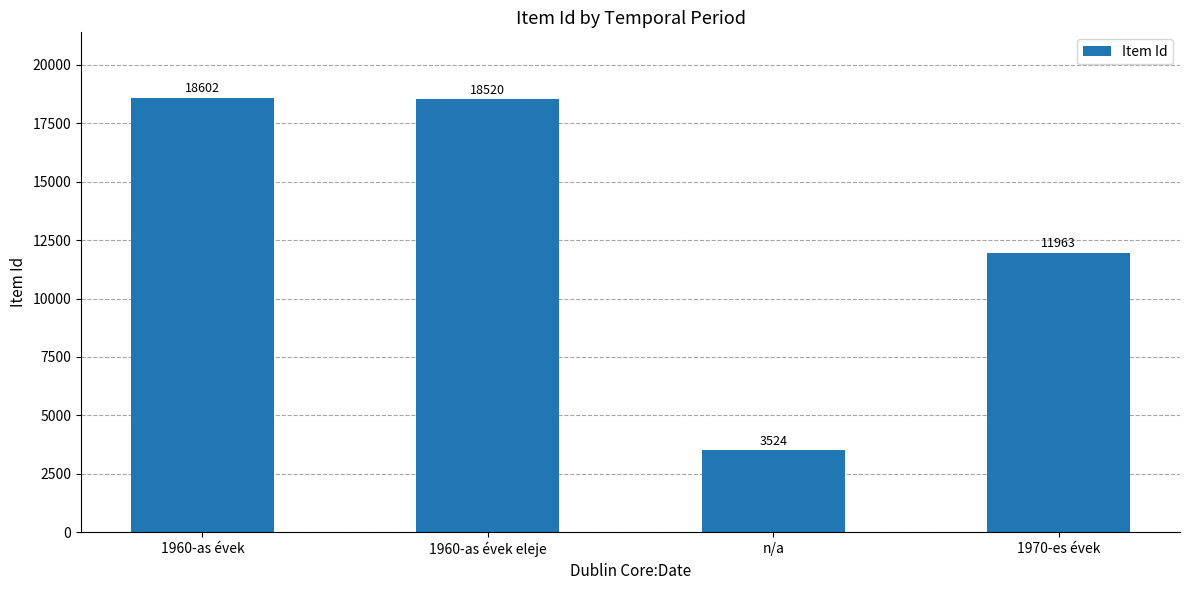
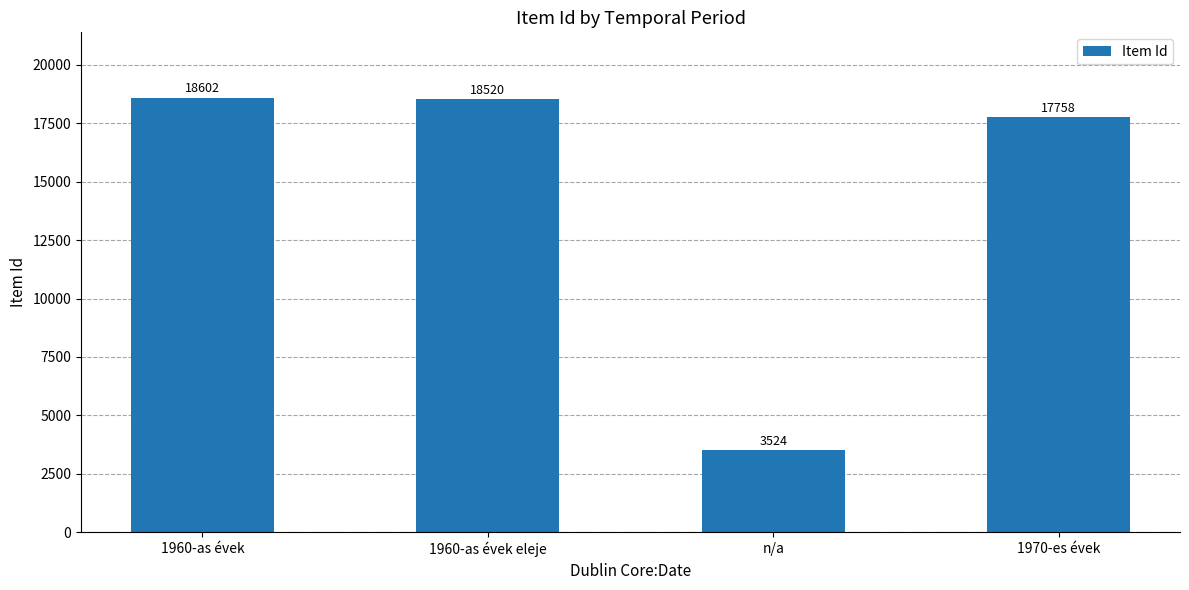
1970-es évek: 11963 -> 17758
